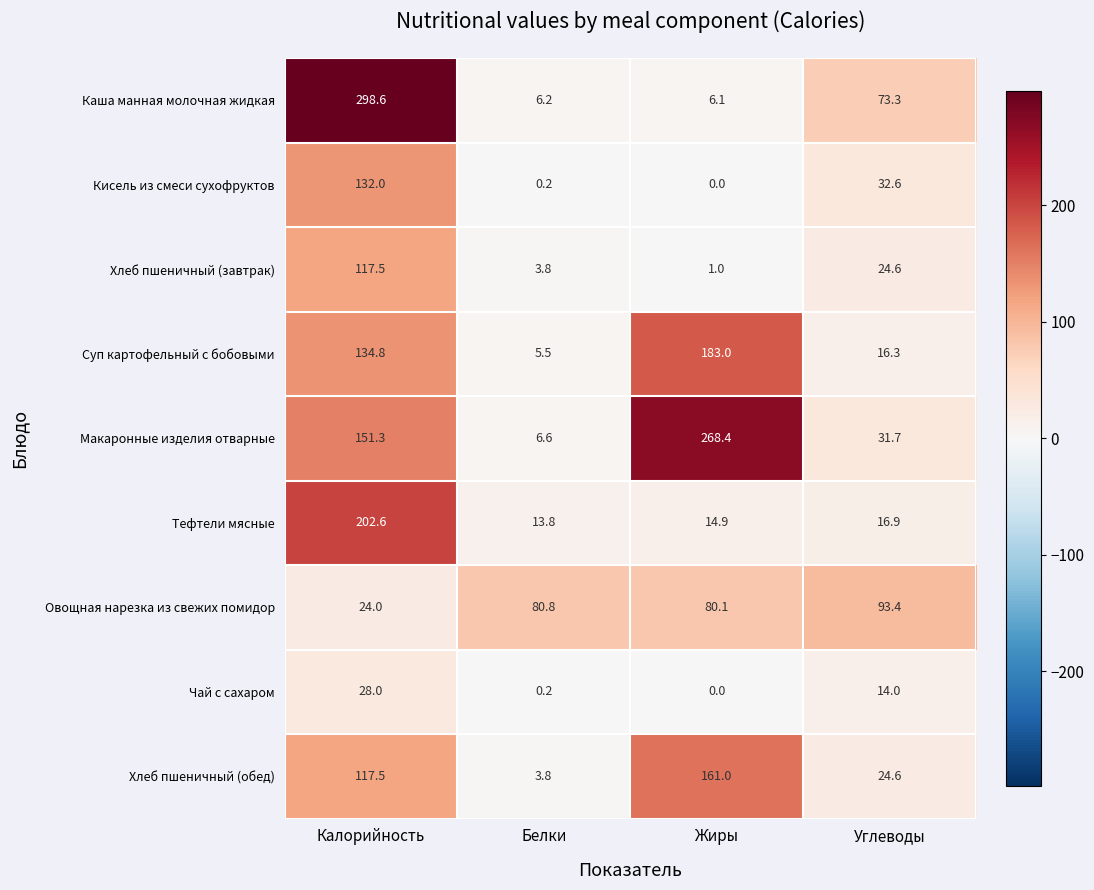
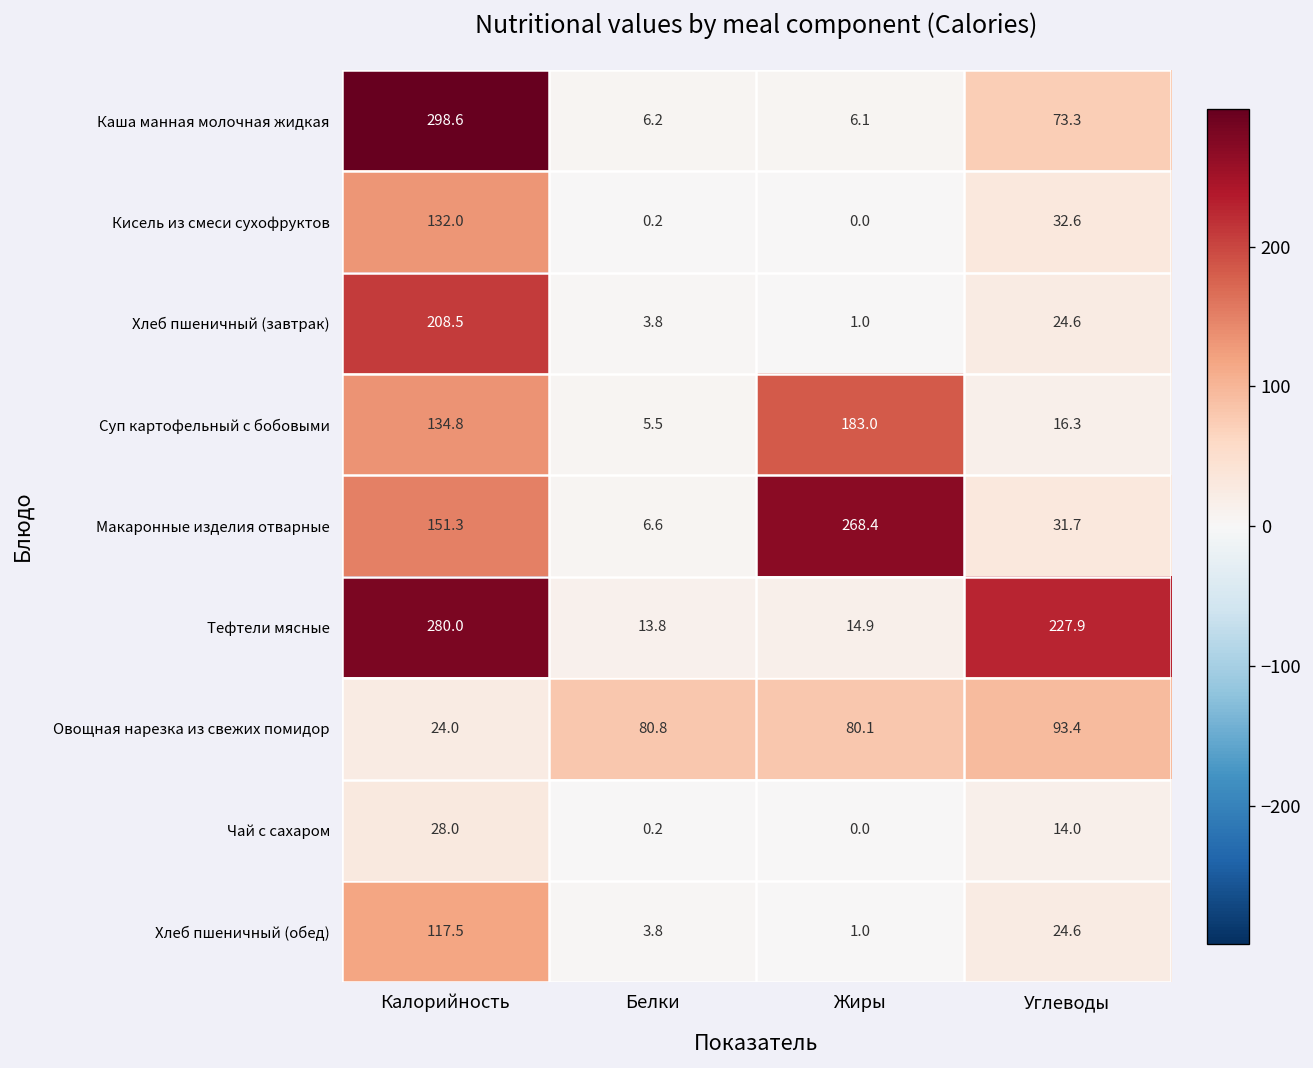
Хлеб пшеничный (завтрак), Калорийность: 117.5 -> 208.5
Тефтели мясные, Калорийность: 202.6 -> 280.0
Тефтели мясные, Углеводы: 16.9 -> 227.9
Хлеб пшеничный (обед), Жиры: 161.0 -> 1.0
